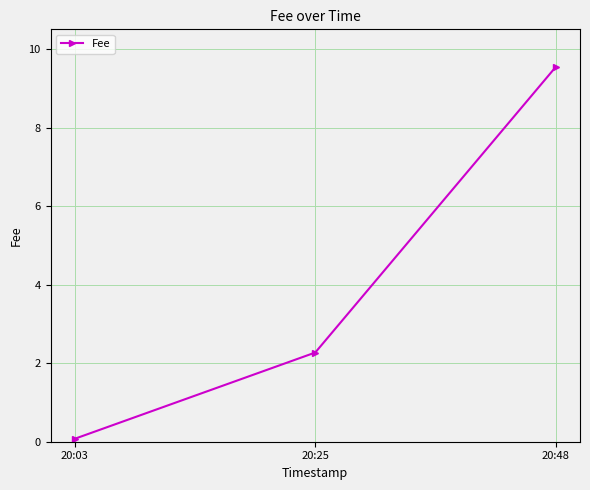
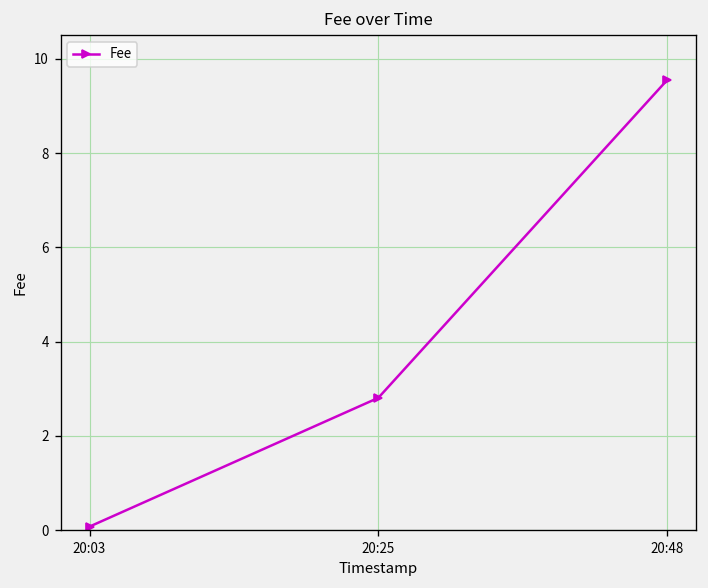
20:25: 2.3 -> 2.8
